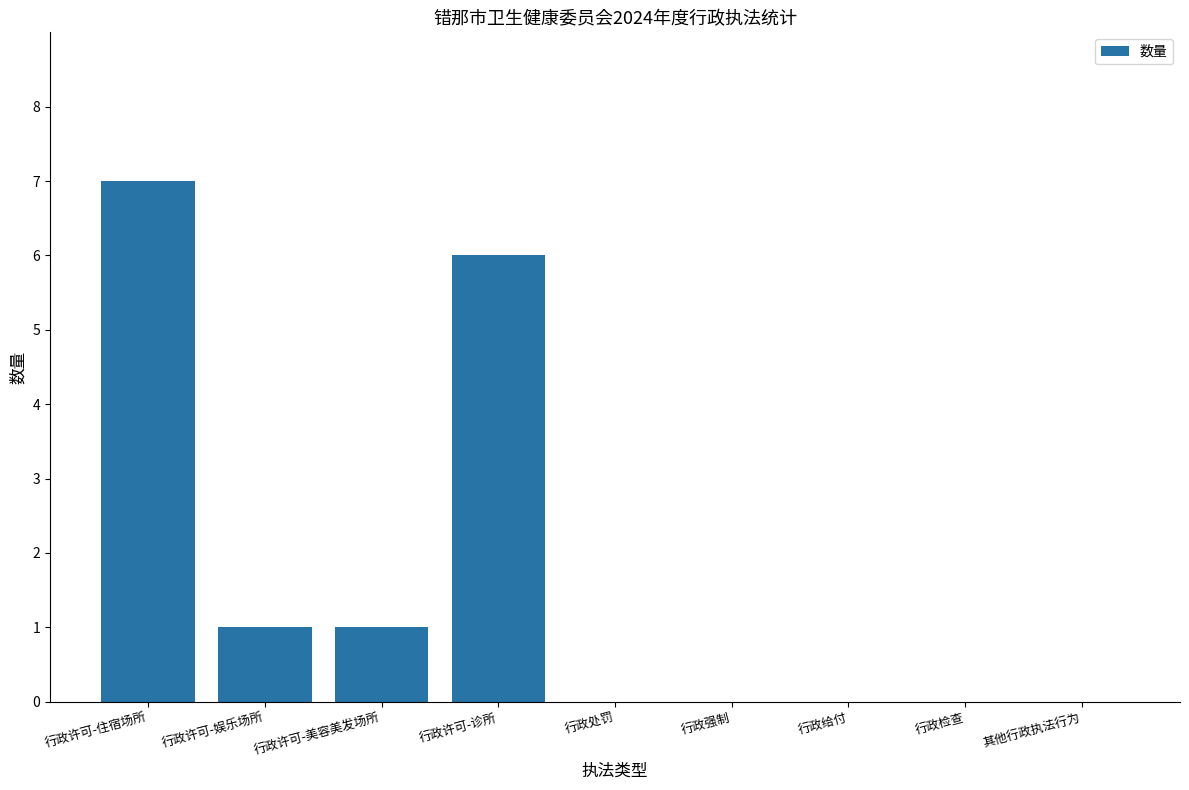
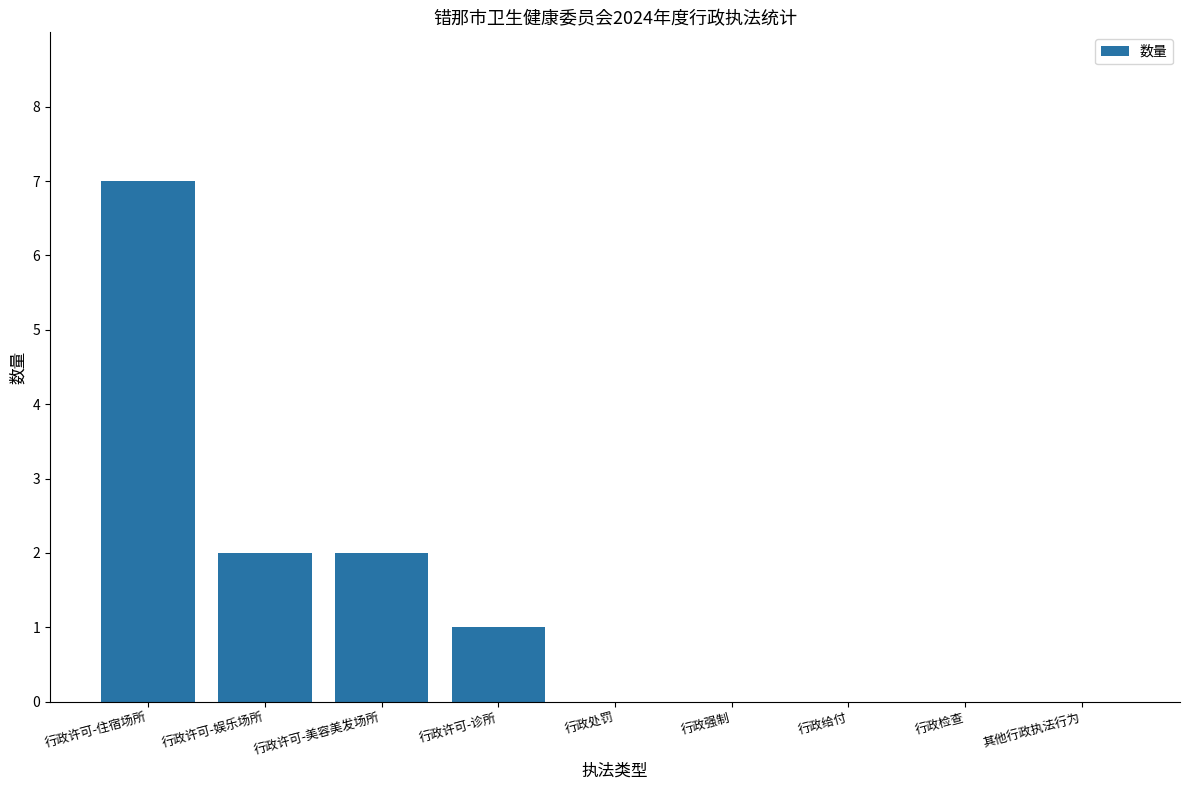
行政许可-娱乐场所: 1 -> 2
行政许可-美容美发场所: 1 -> 2
行政许可-诊所: 6 -> 1
